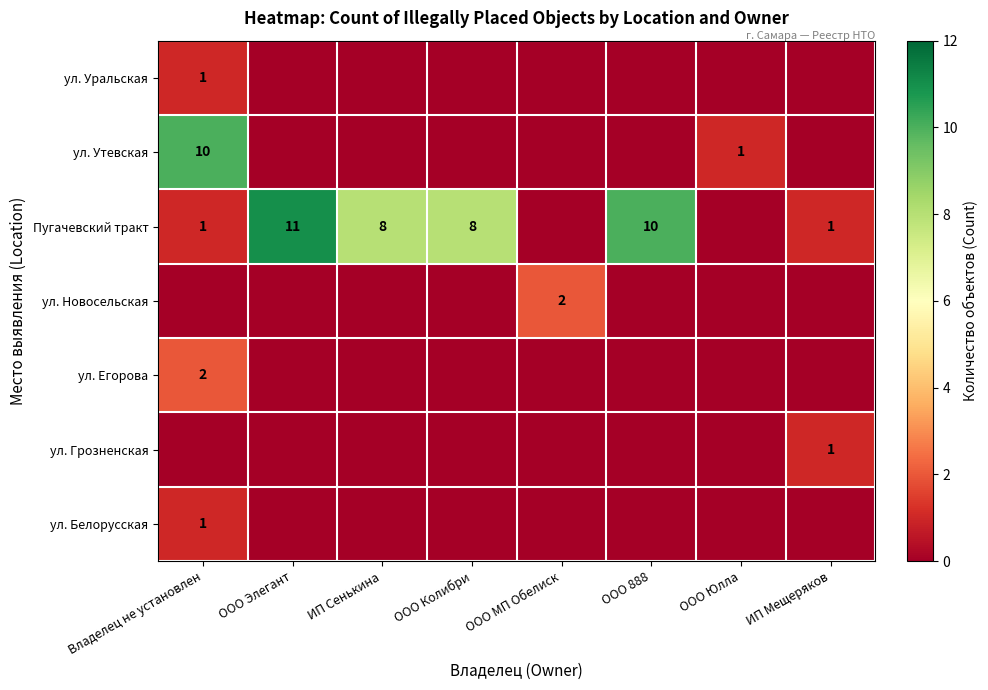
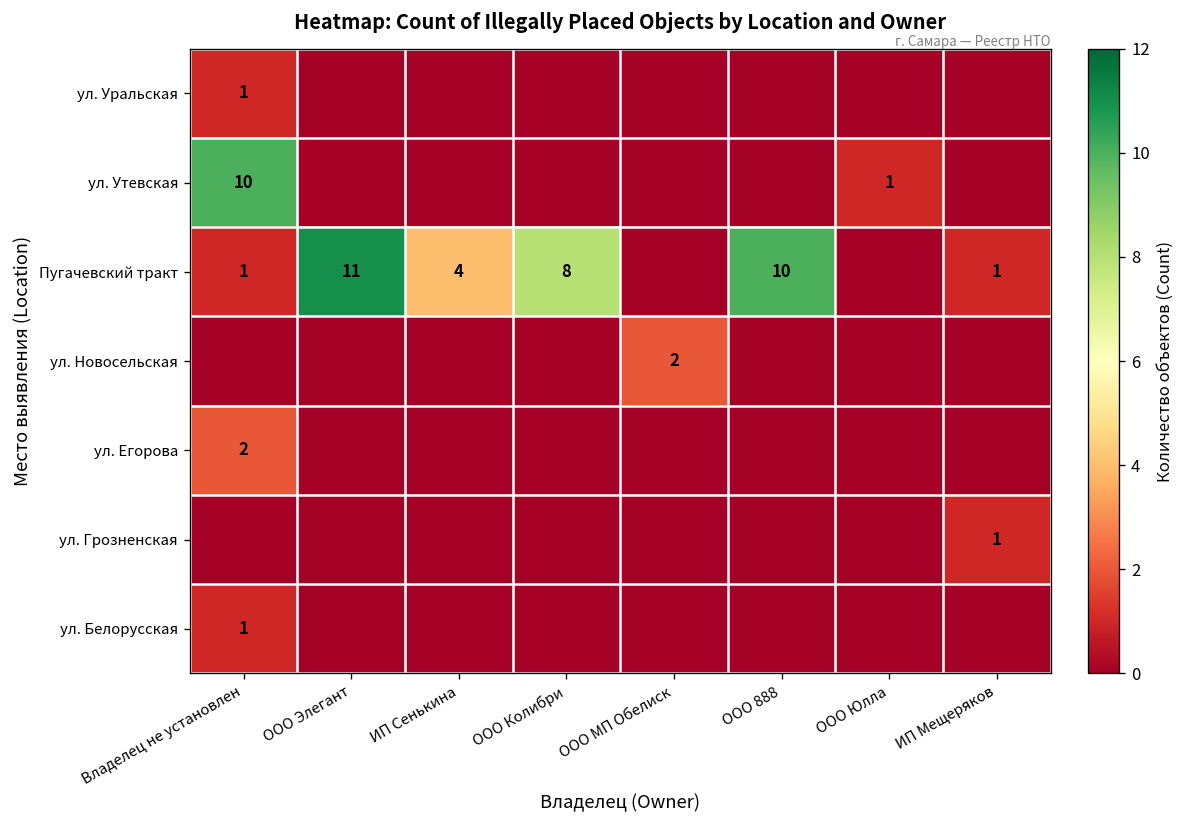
Пугачевский тракт, ИП Сенькина: 8 -> 4
